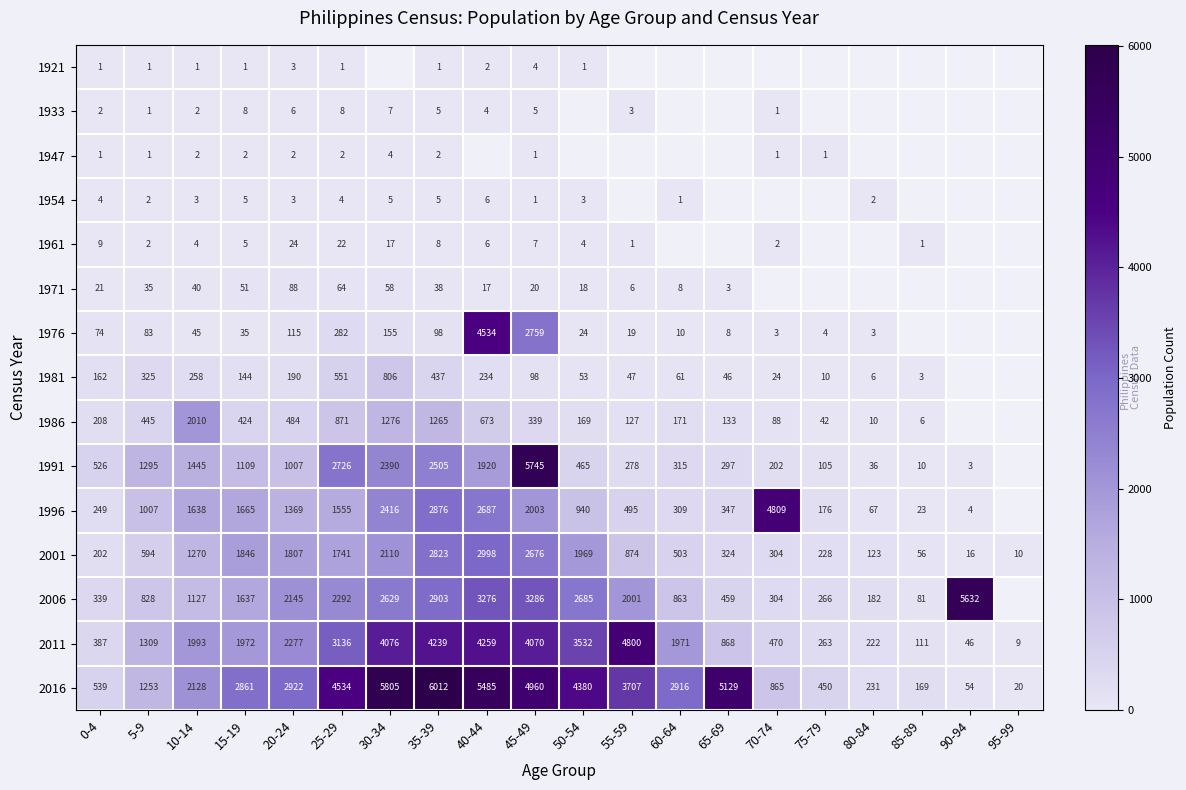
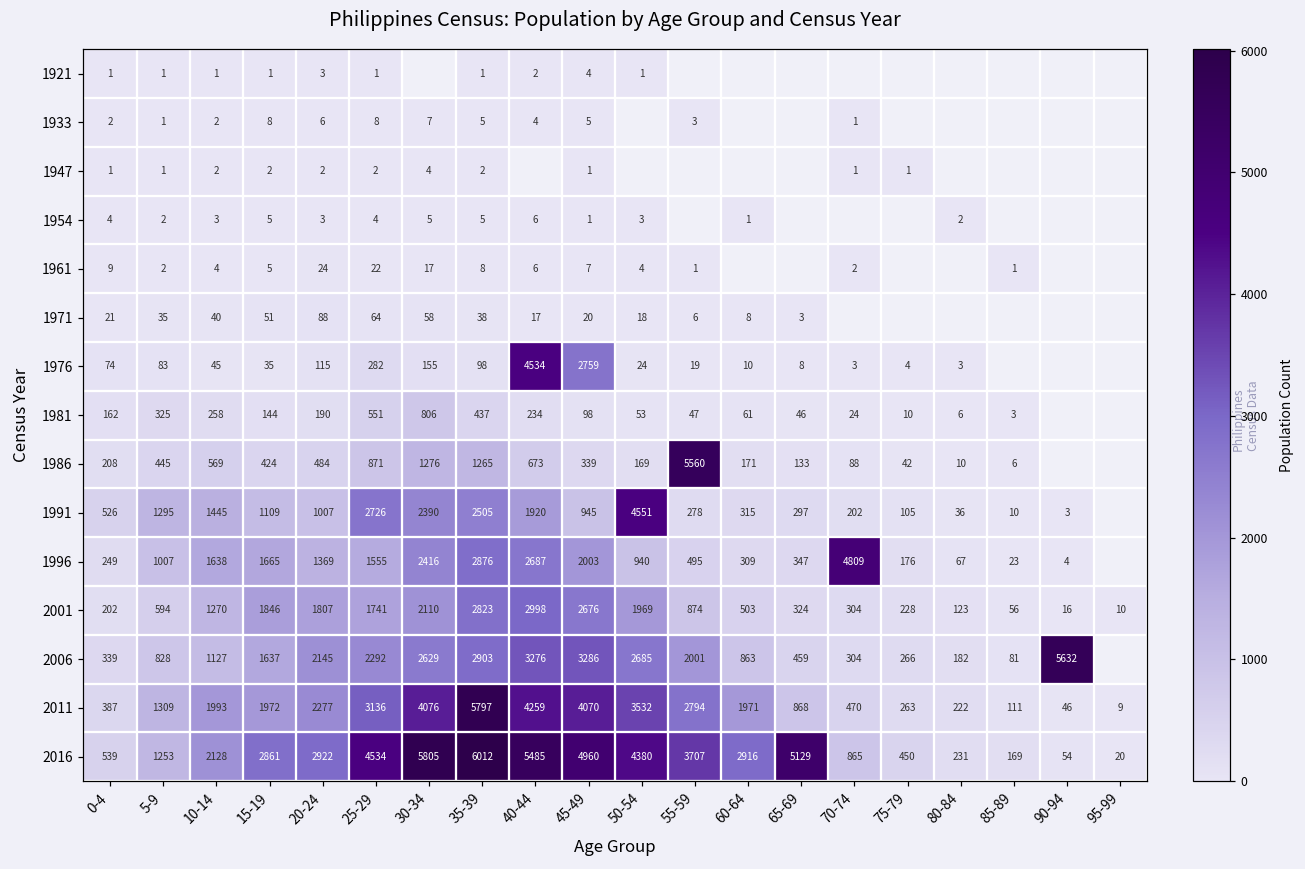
1986, 10-14: 2010 -> 569
1986, 55-59: 127 -> 5560
1991, 45-49: 5745 -> 945
1991, 50-54: 465 -> 4551
2011, 35-39: 4239 -> 5797
2011, 55-59: 4800 -> 2794
